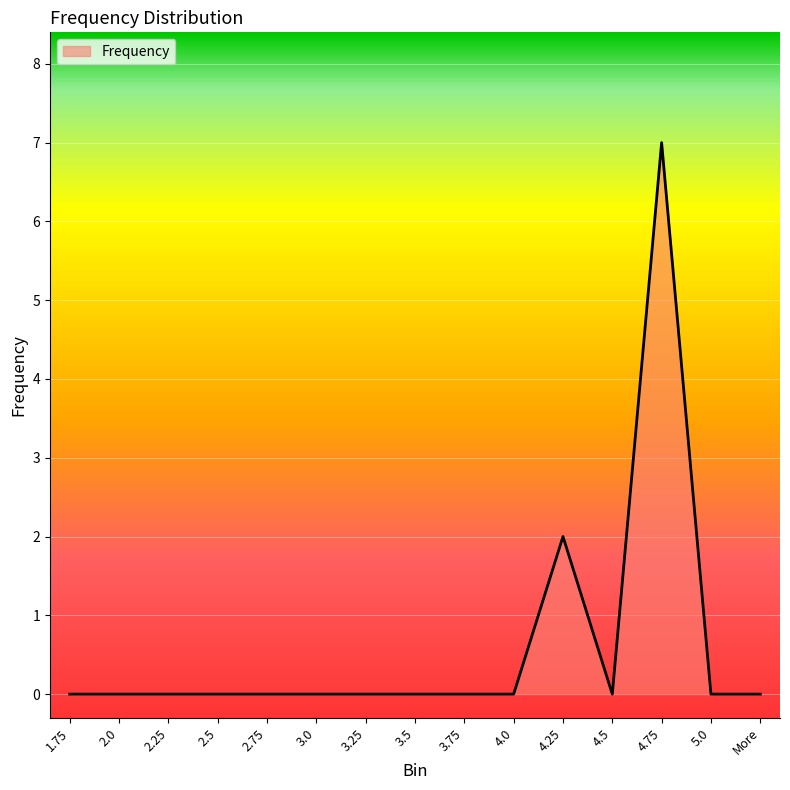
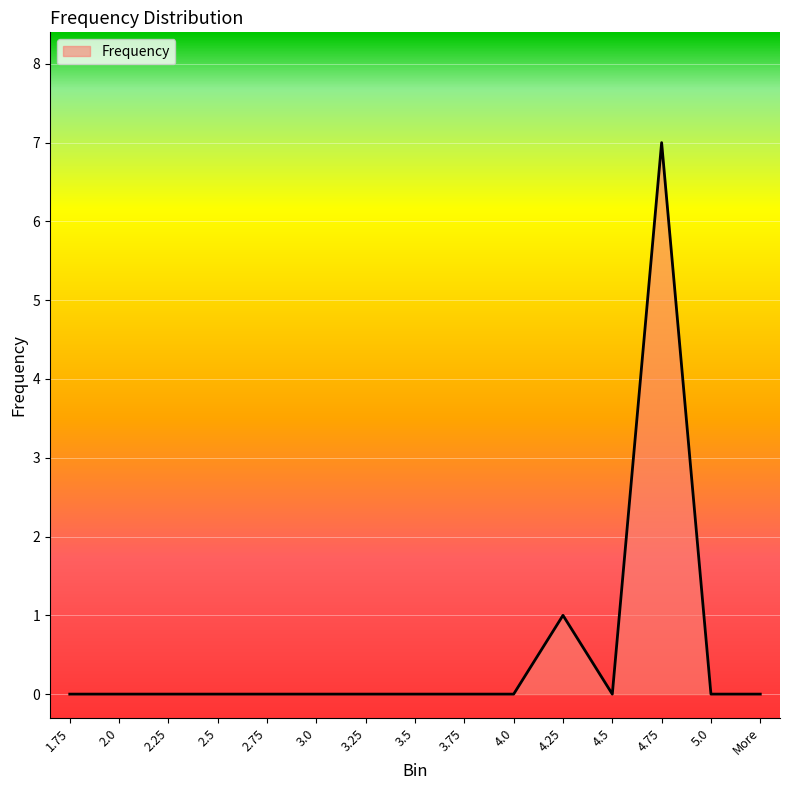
4.25: 2 -> 1
